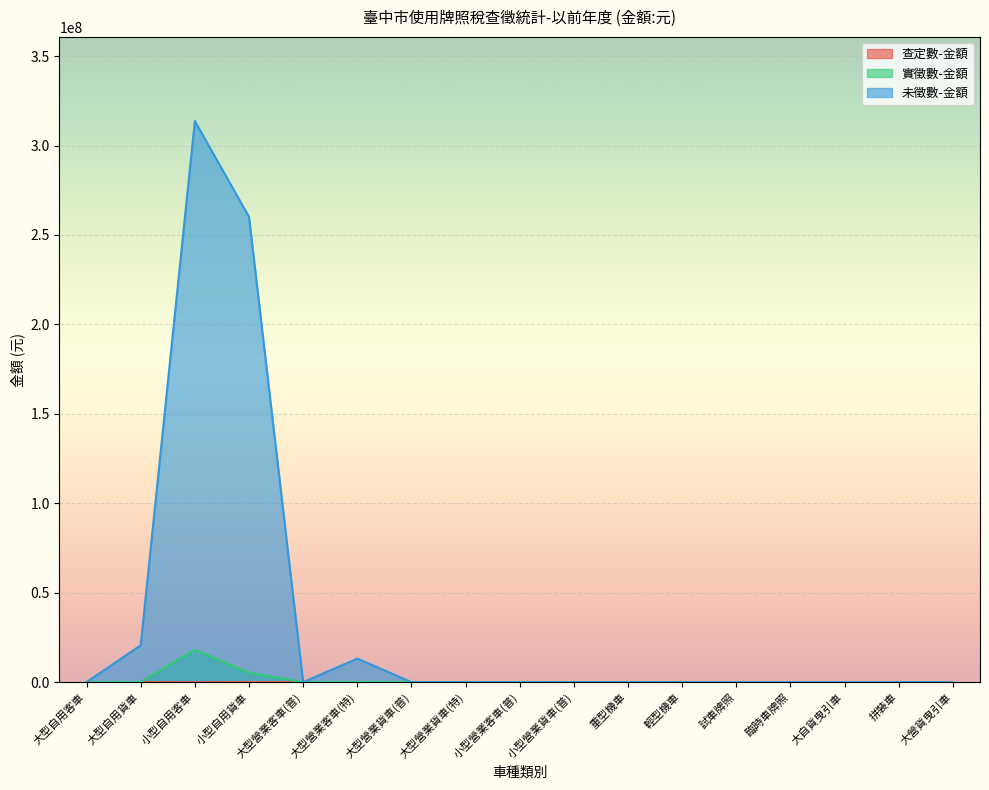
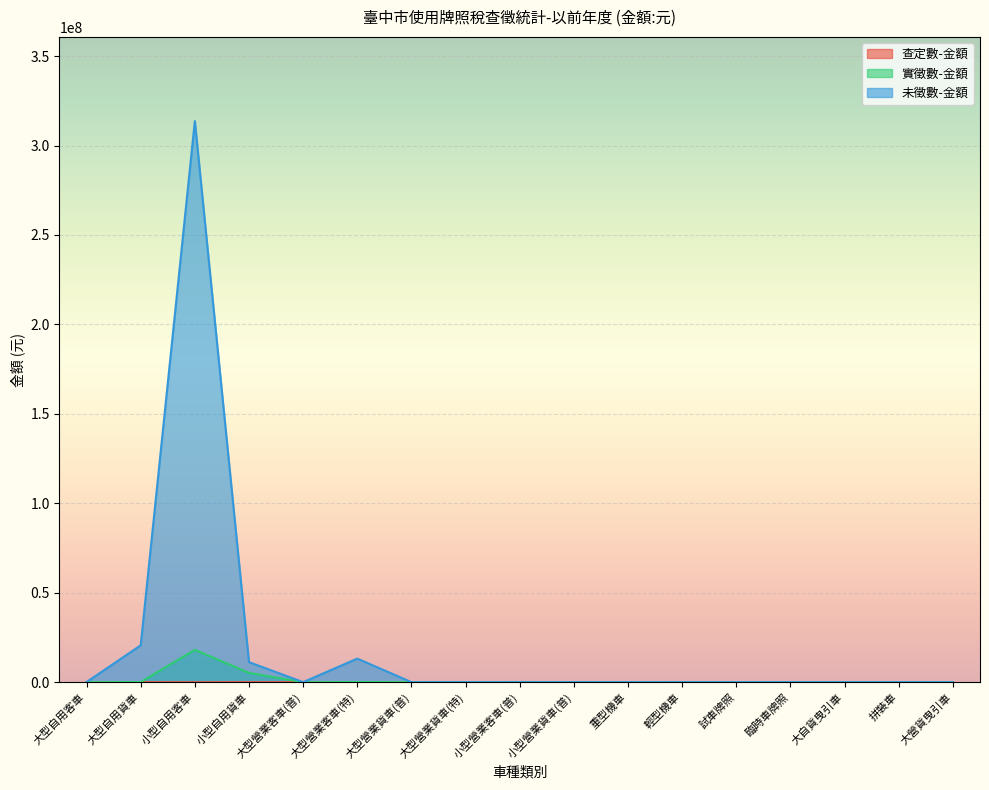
未徵數-金額, 小型自用貨車: 260000000 -> 11000000
